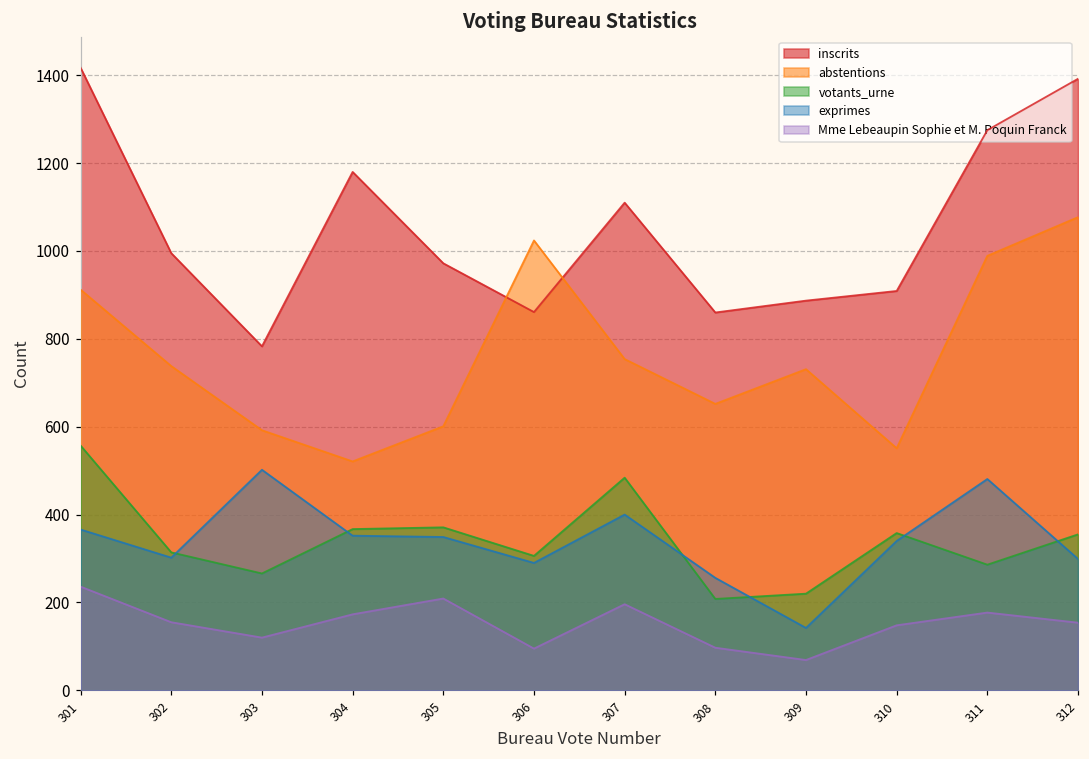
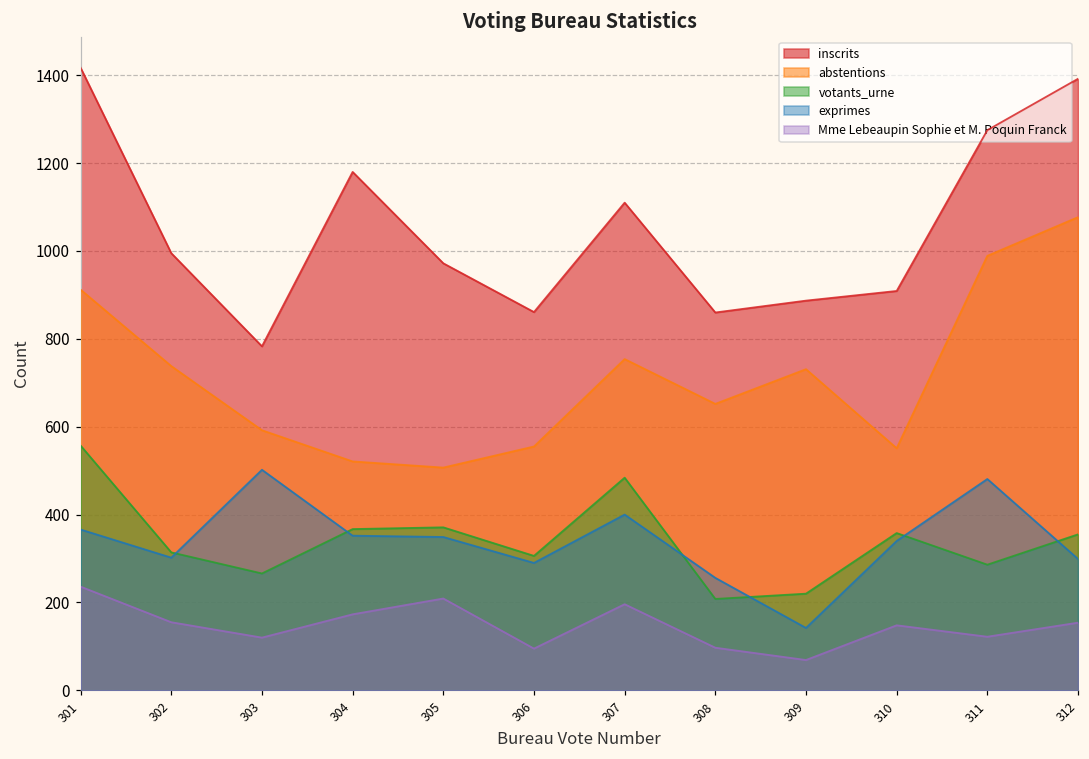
abstentions, 305: 600 -> 510
abstentions, 306: 1020 -> 560
Mme Lebeaupin Sophie et M. Poquin Franck, 311: 180 -> 120
